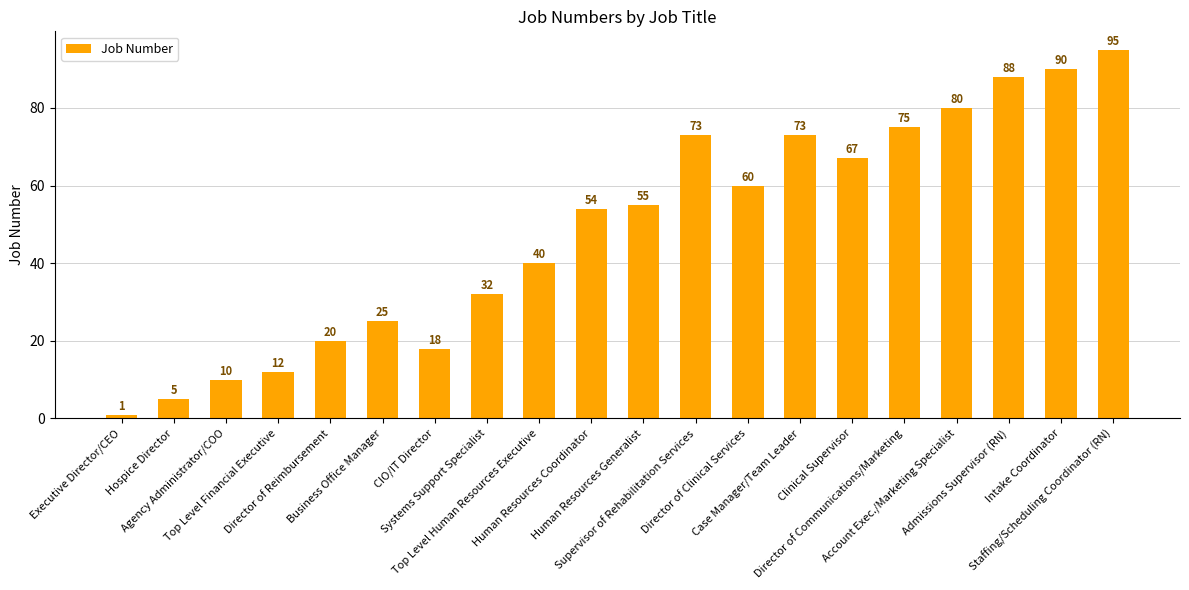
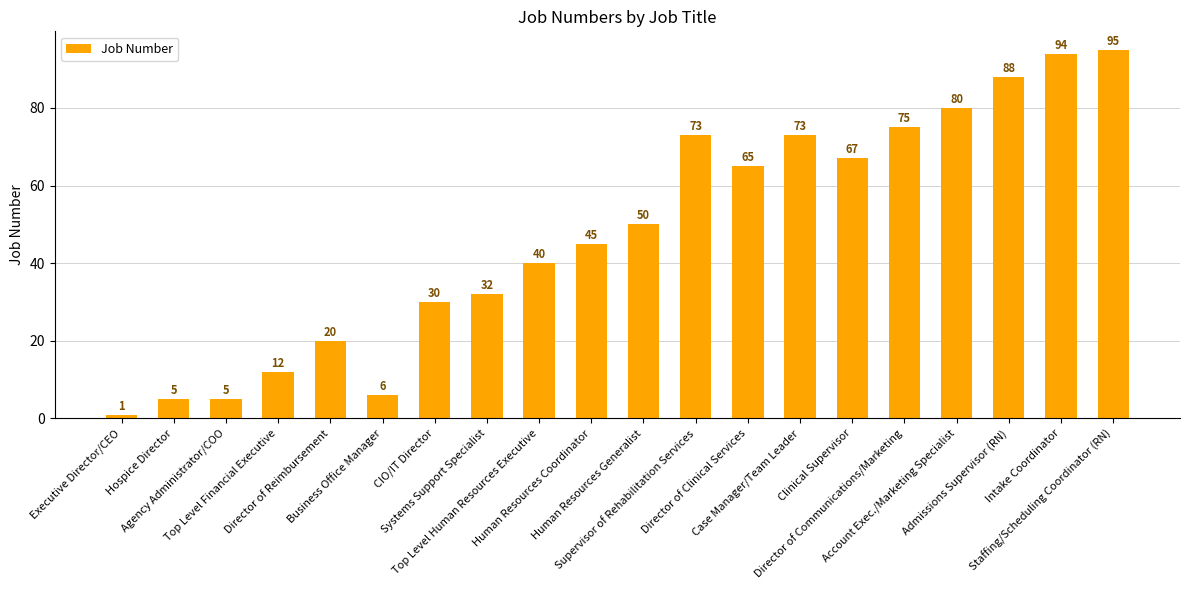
Agency Administrator/COO: 10 -> 5
Business Office Manager: 25 -> 6
CIO/IT Director: 18 -> 30
Human Resources Coordinator: 54 -> 45
Human Resources Generalist: 55 -> 50
Director of Clinical Services: 60 -> 65
Intake Coordinator: 90 -> 94
